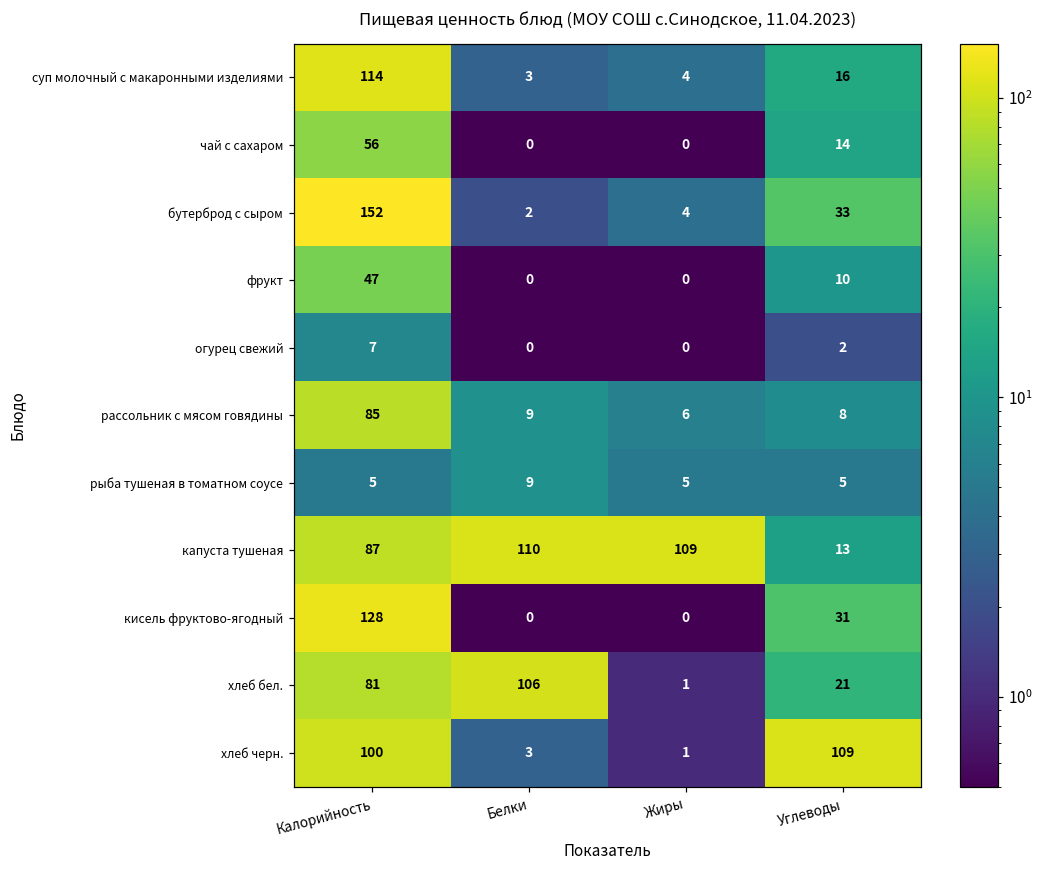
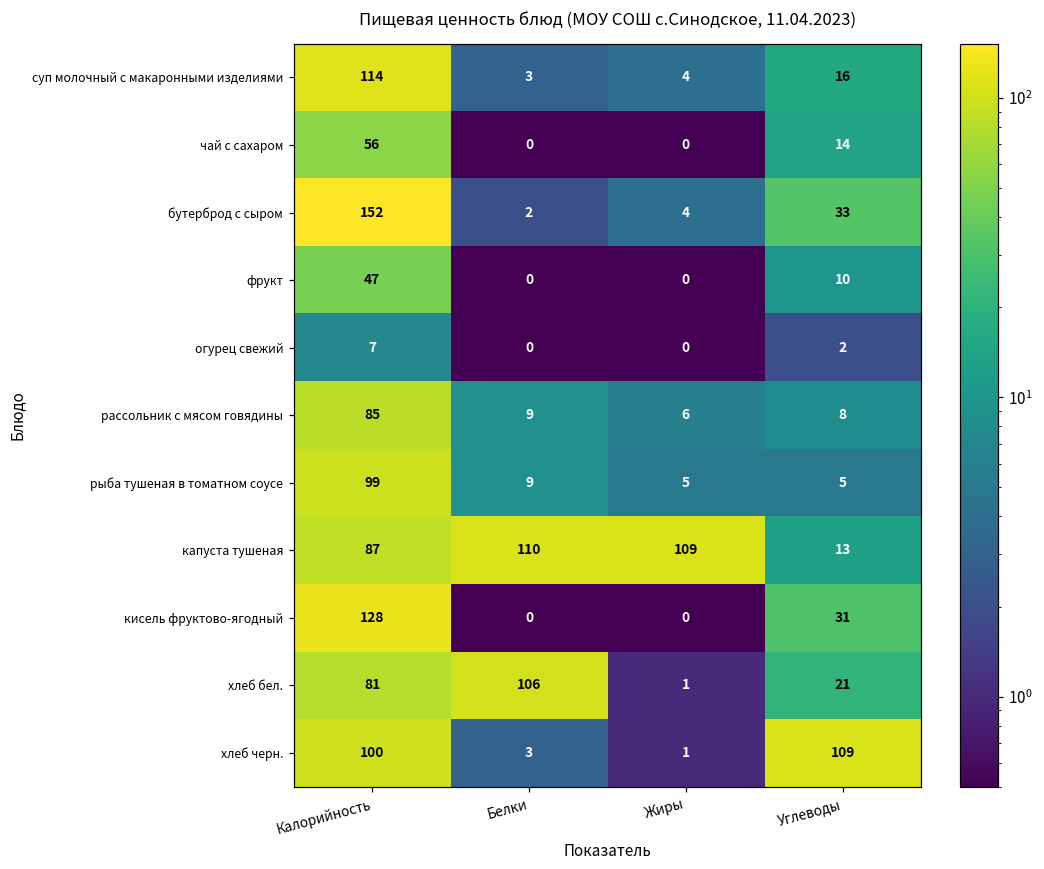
рыба тушеная в томатном соусе, Калорийность: 5 -> 99
